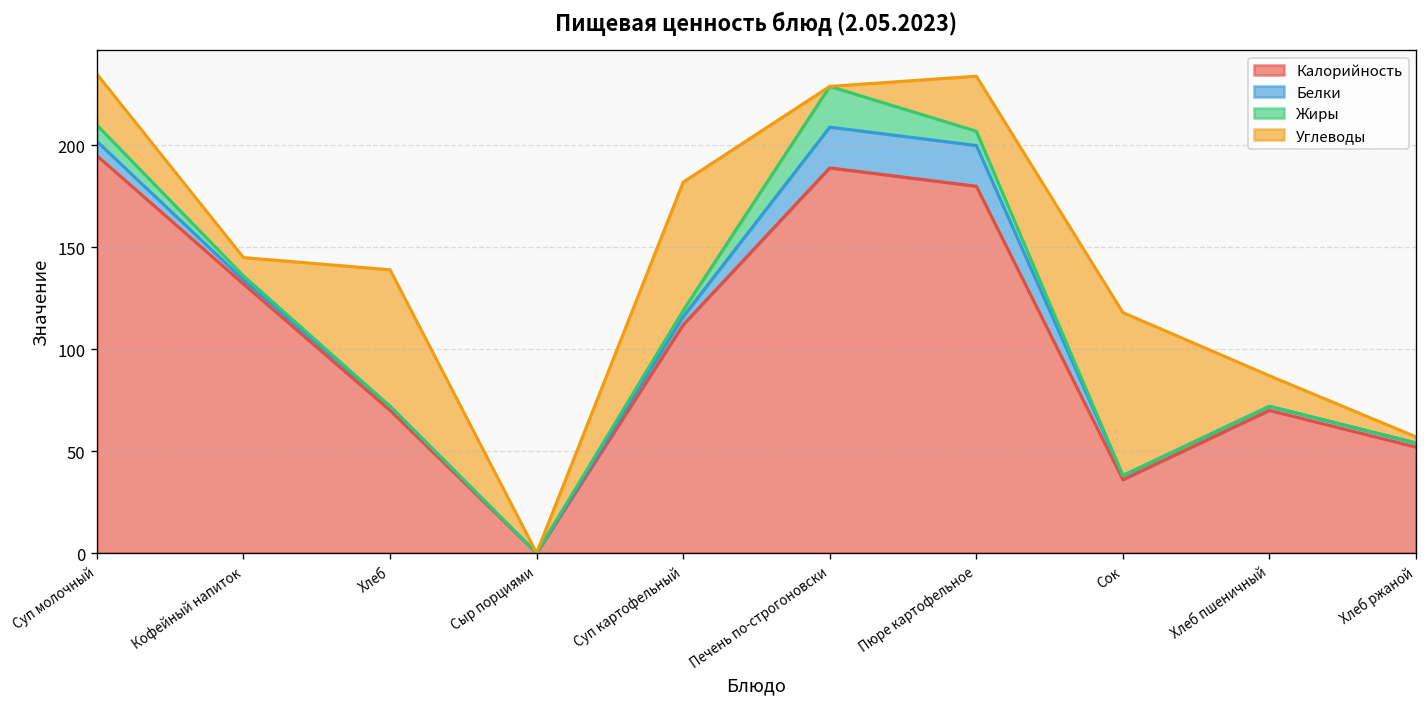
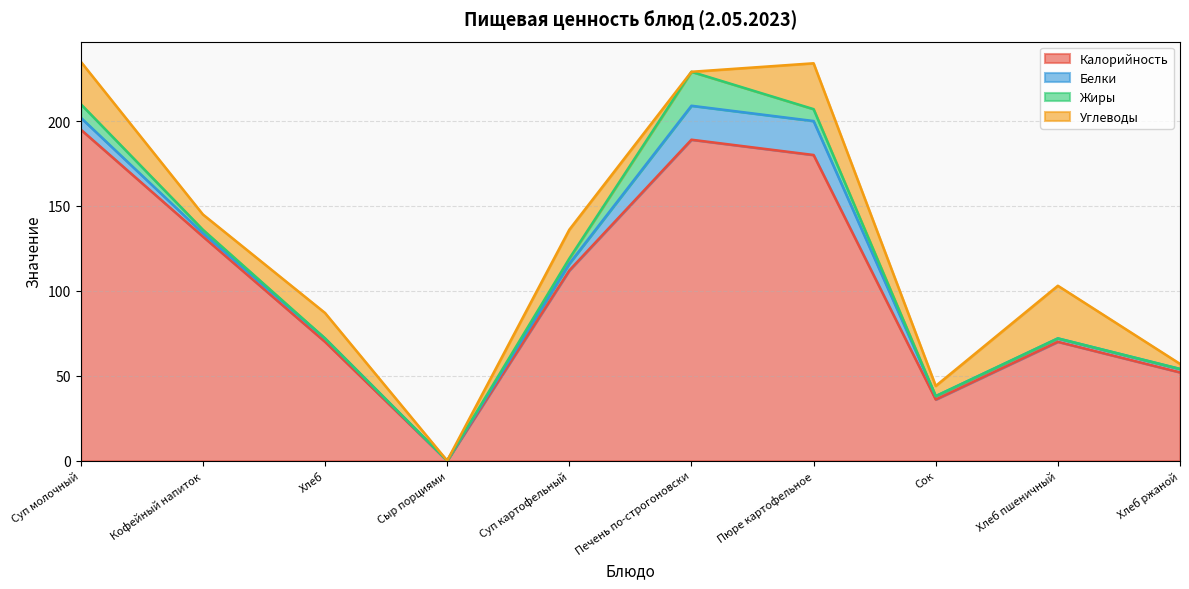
Углеводы, Хлеб: 67 -> 15
Углеводы, Суп картофельный: 63 -> 17
Углеводы, Сок: 80 -> 6
Углеводы, Хлеб пшеничный: 15 -> 31
